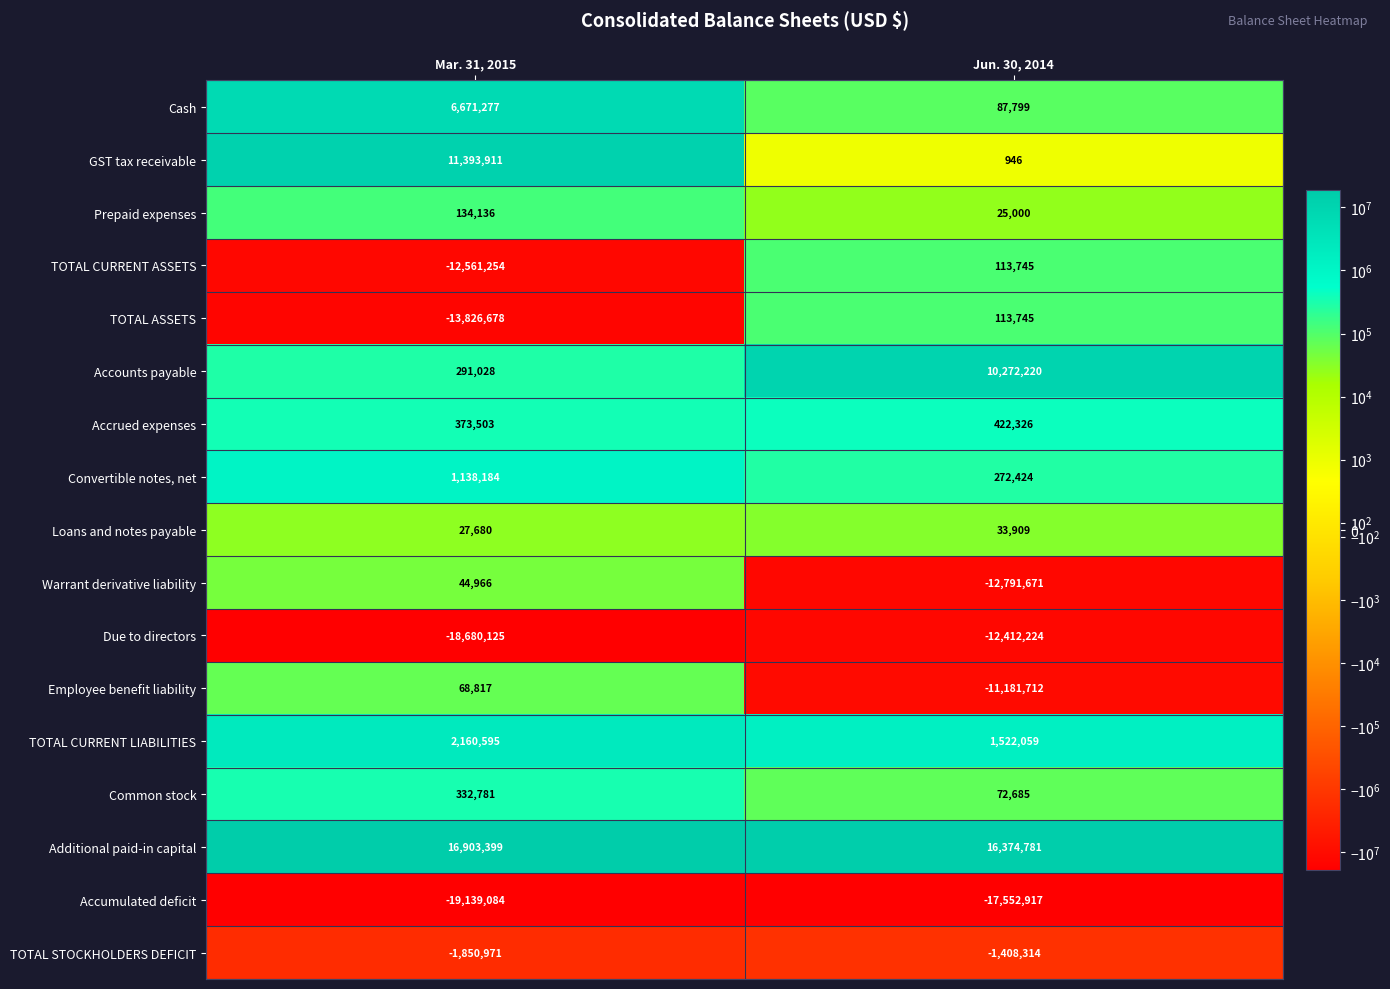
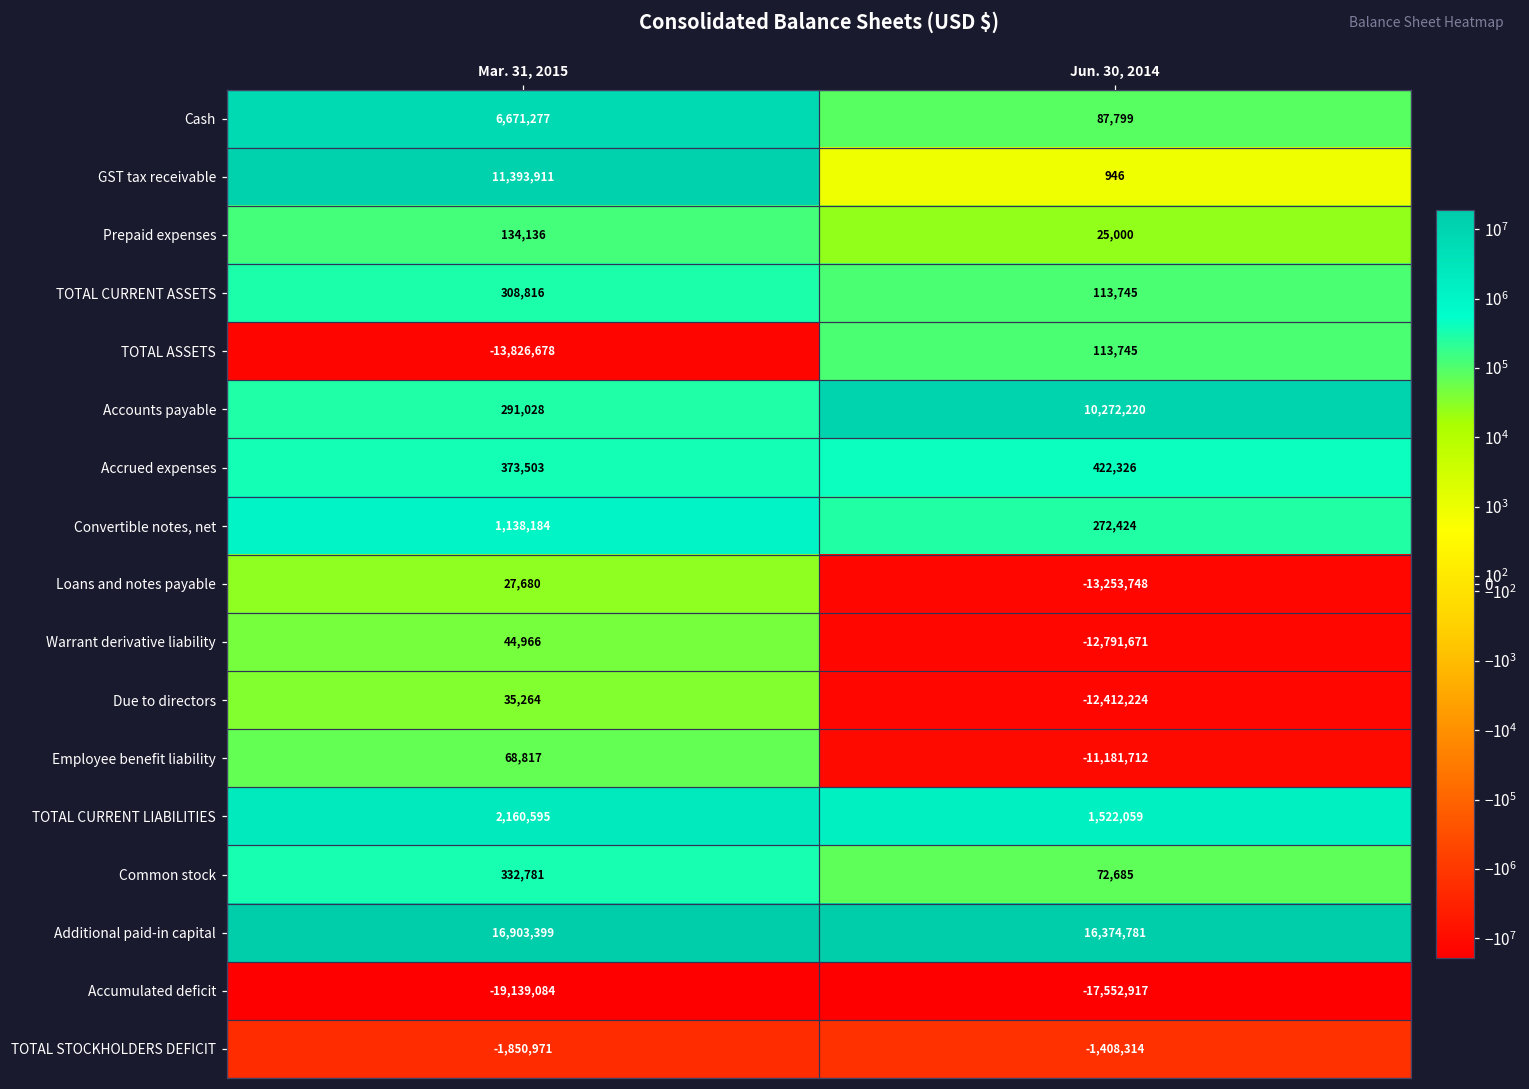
TOTAL CURRENT ASSETS, Mar. 31, 2015: -12,561,254 -> 308,816
Loans and notes payable, Jun. 30, 2014: 33,909 -> -13,253,748
Due to directors, Mar. 31, 2015: -18,680,125 -> 35,264
